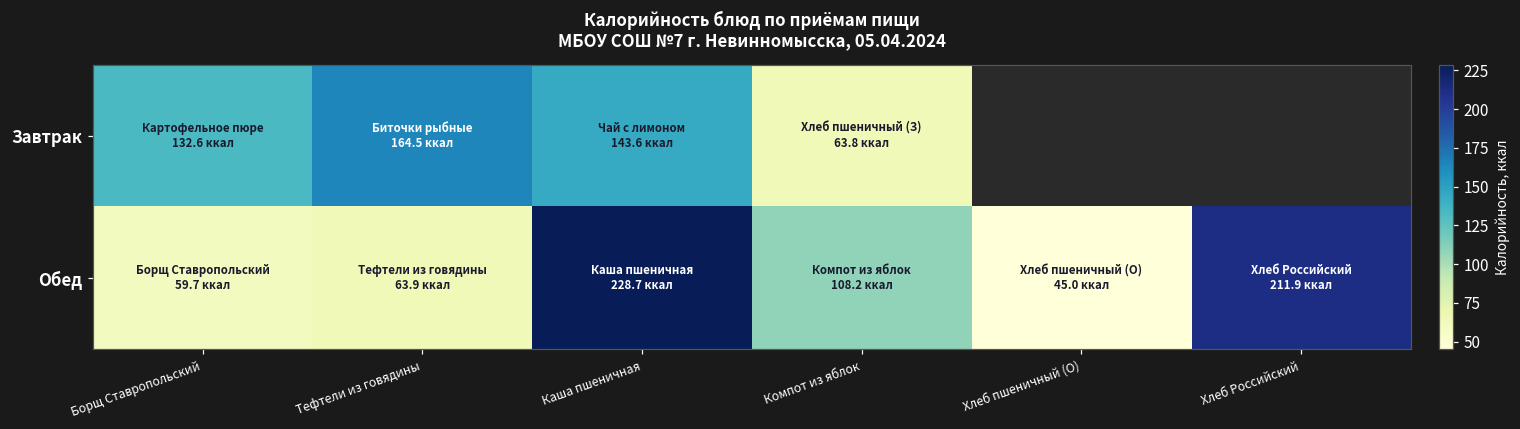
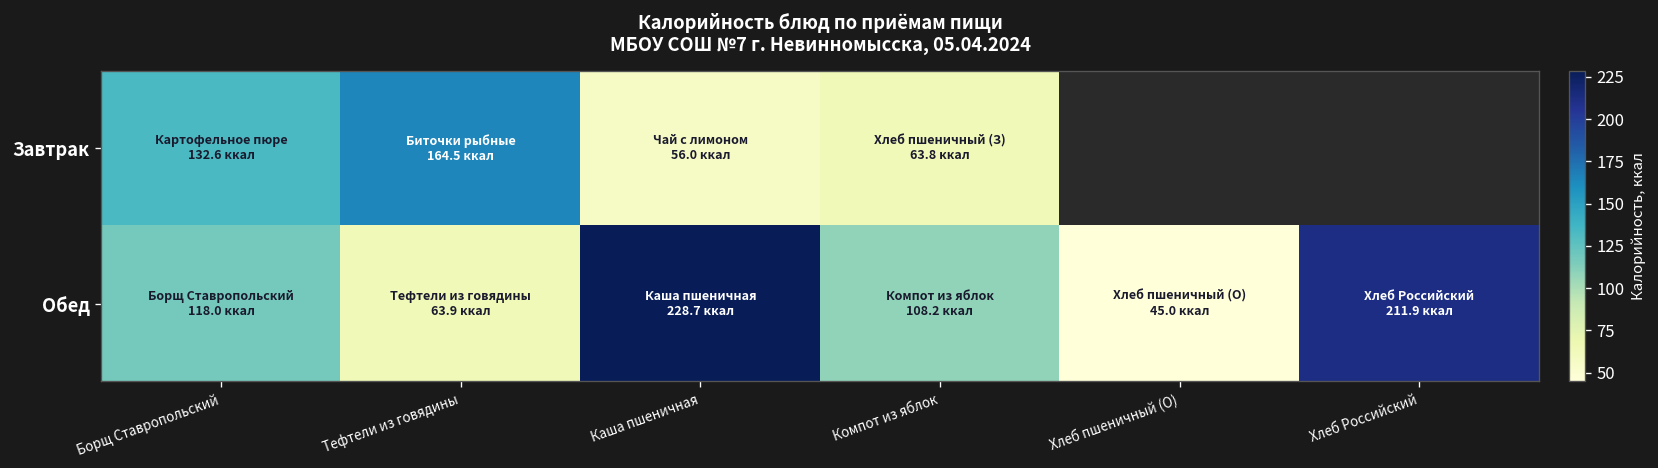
Завтрак, Каша пшеничная: 143.6 -> 56.0
Обед, Борщ Ставропольский: 59.7 -> 118.0
